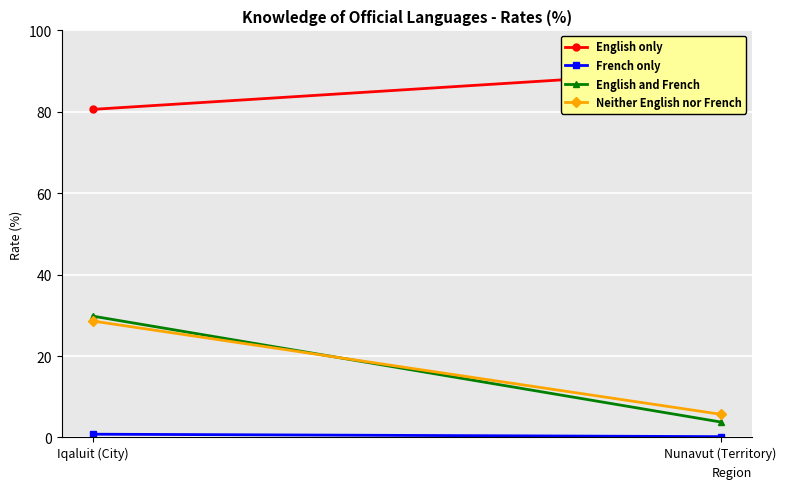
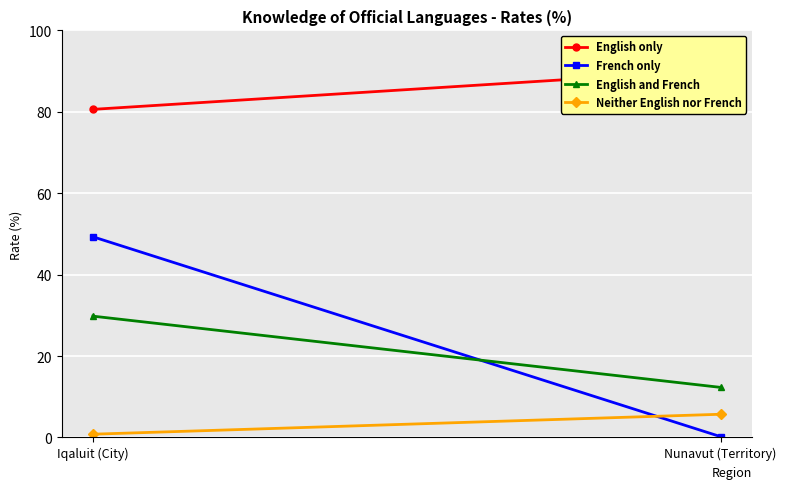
French only, Iqaluit (City): 1 -> 49
Neither English nor French, Iqaluit (City): 29 -> 1
English and French, Nunavut (Territory): 4 -> 12
